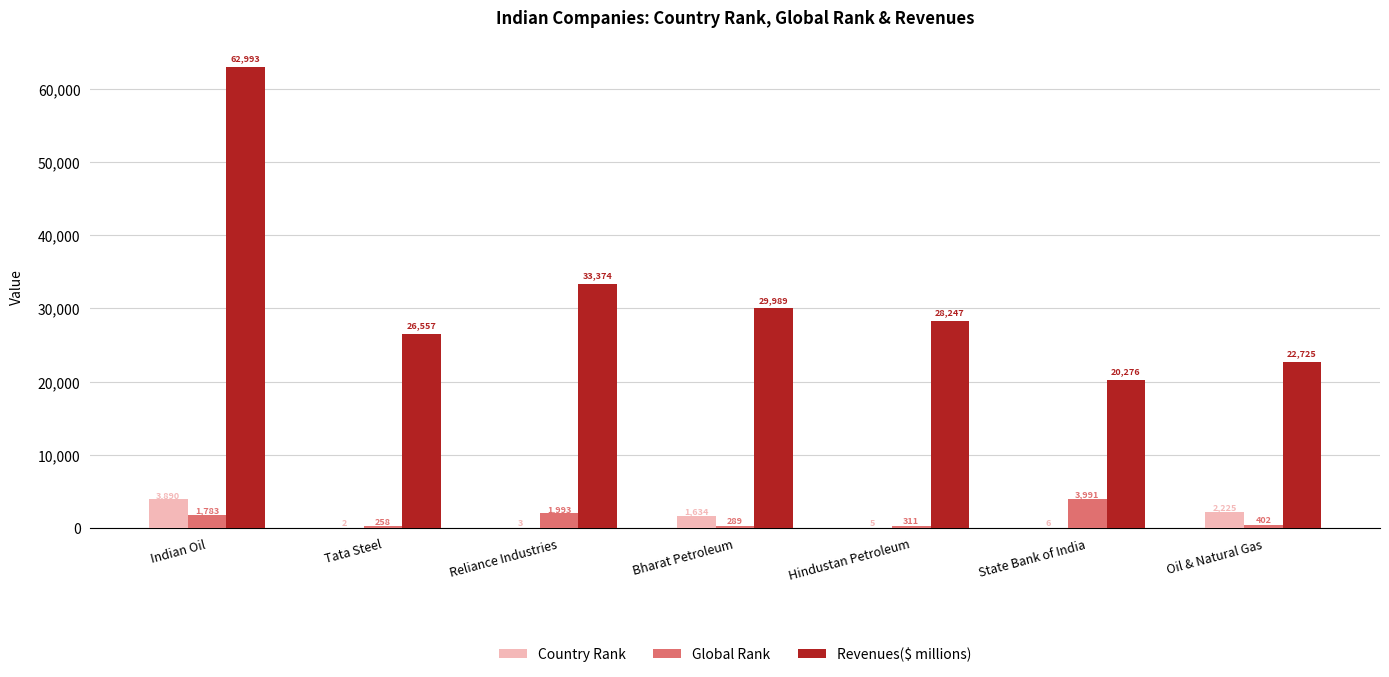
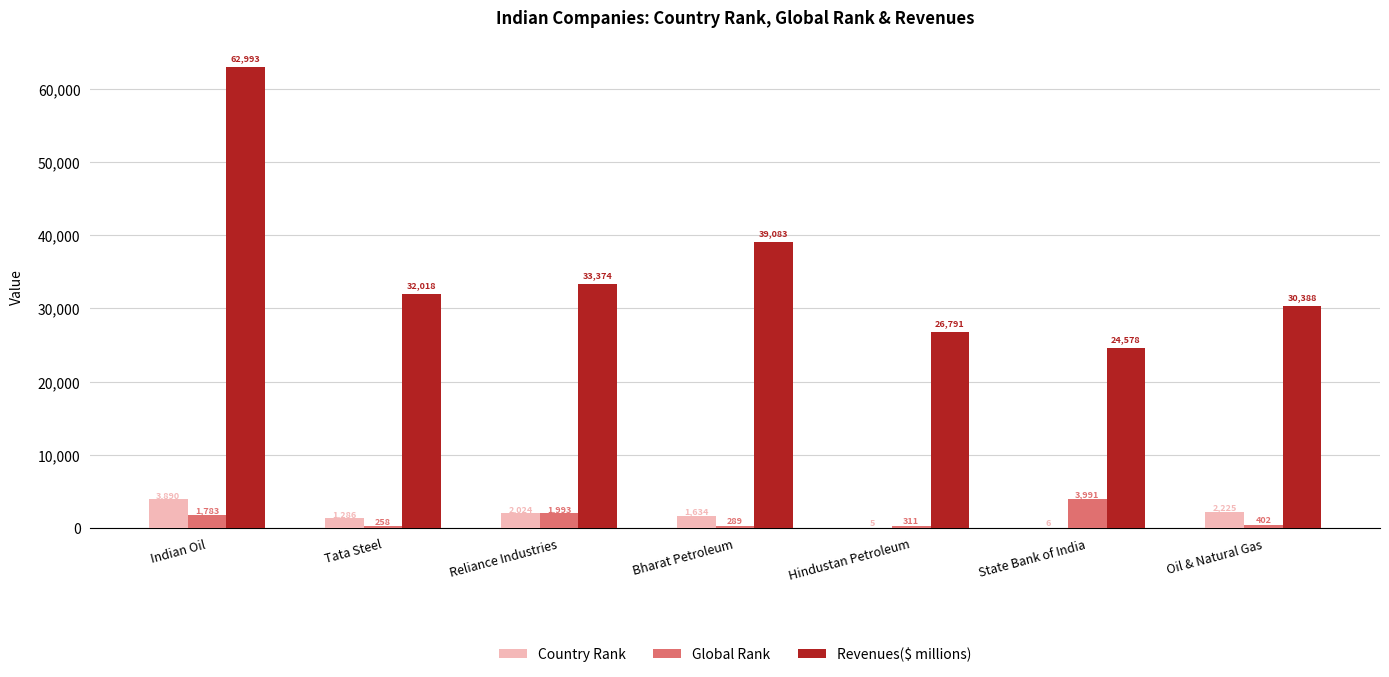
Country Rank, Tata Steel: 2 -> 1,286
Revenues($ millions), Tata Steel: 26,557 -> 32,018
Country Rank, Reliance Industries: 3 -> 2,024
Revenues($ millions), Bharat Petroleum: 29,989 -> 39,083
Revenues($ millions), Hindustan Petroleum: 28,247 -> 26,791
Revenues($ millions), State Bank of India: 20,276 -> 24,578
Revenues($ millions), Oil & Natural Gas: 22,725 -> 30,388
